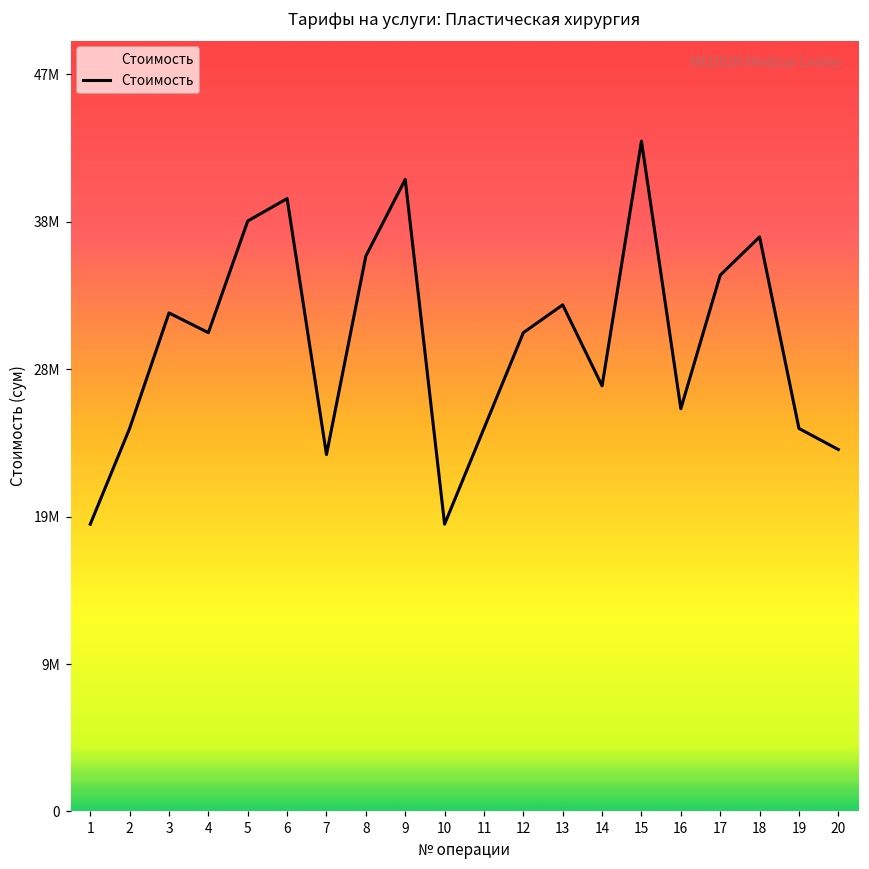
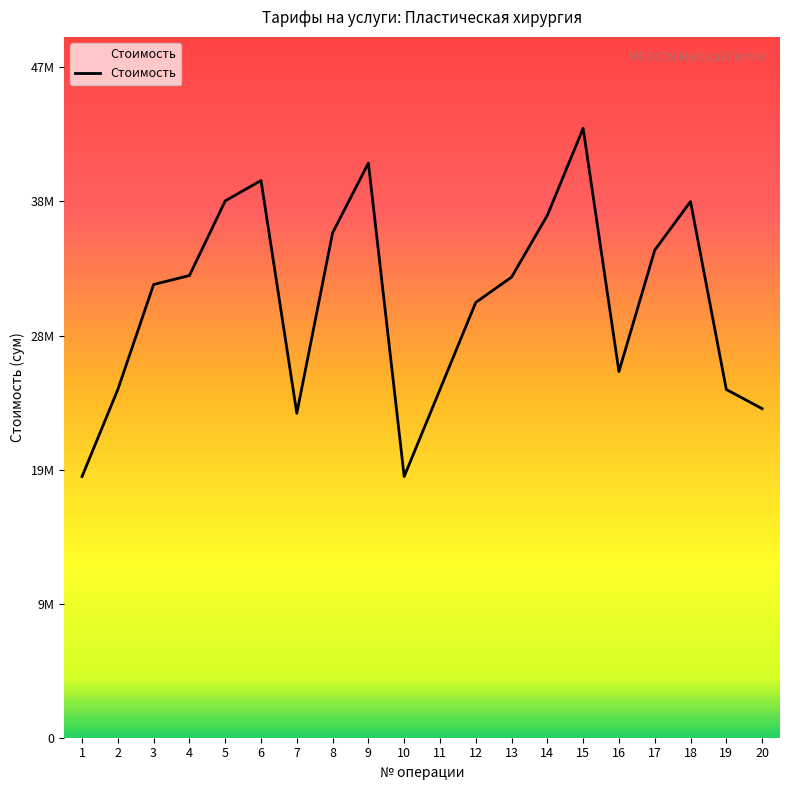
4: 30900000 -> 32800000
14: 27400000 -> 37100000
18: 37100000 -> 38000000
